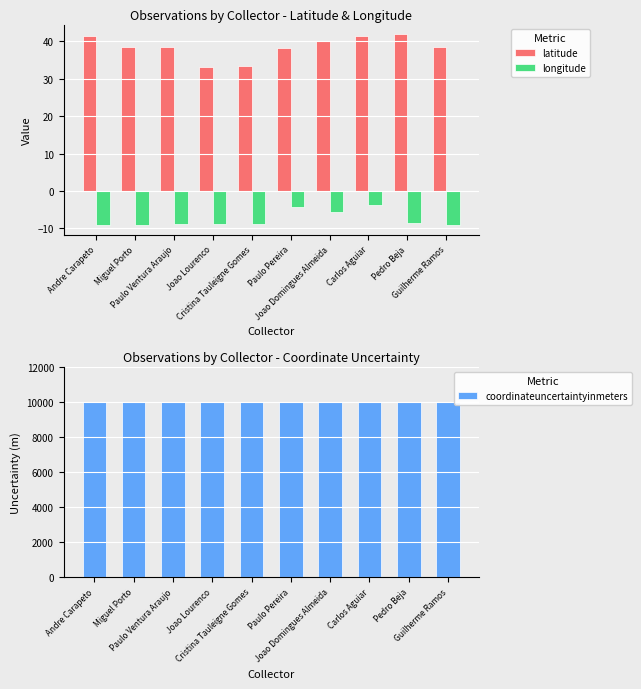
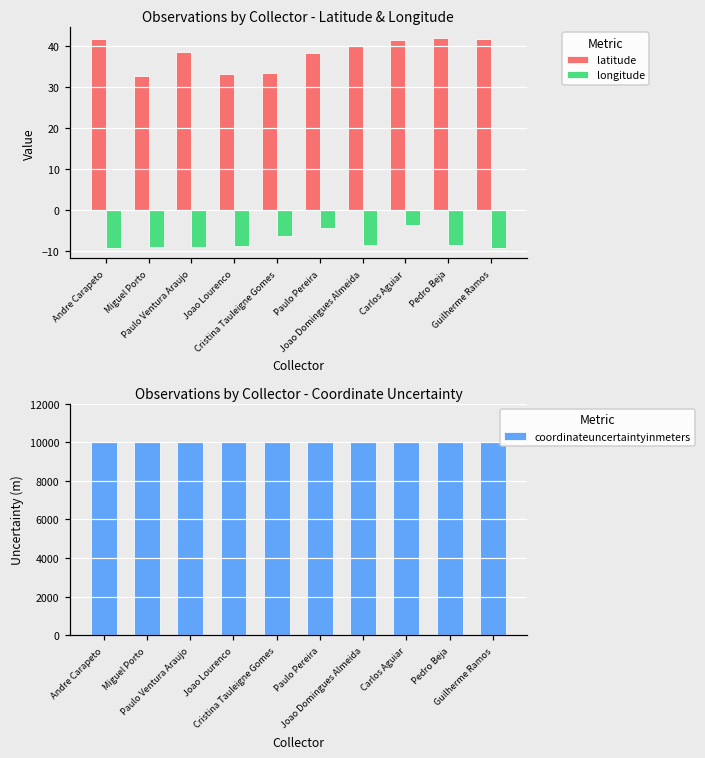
Observations by Collector - Latitude & Longitude, latitude, Miguel Porto: 39 -> 33
Observations by Collector - Latitude & Longitude, longitude, Cristina Tauleigne Gomes: -9 -> -6
Observations by Collector - Latitude & Longitude, longitude, Joao Domingues Almeida: -6 -> -8
Observations by Collector - Latitude & Longitude, latitude, Guilherme Ramos: 39 -> 42
